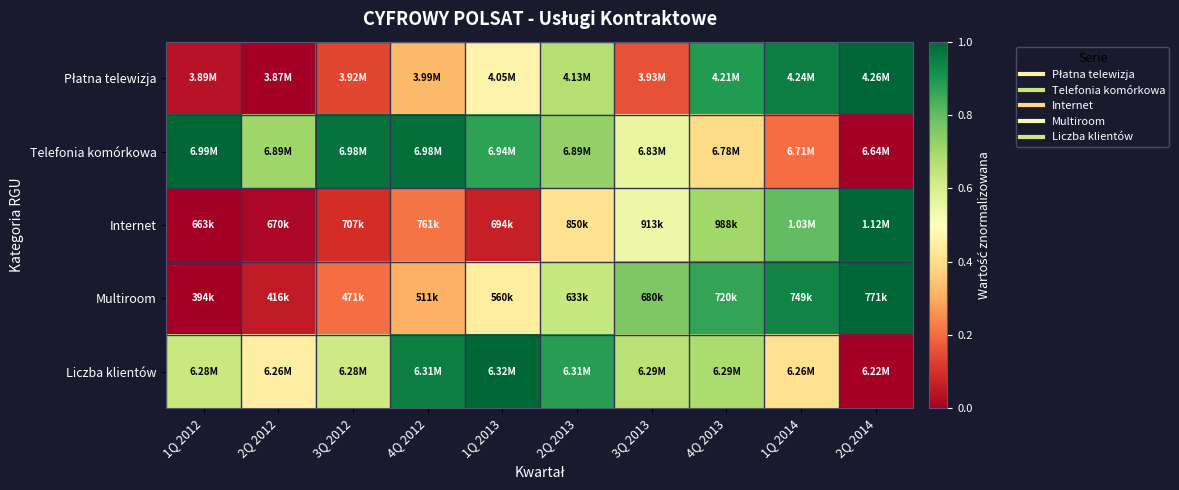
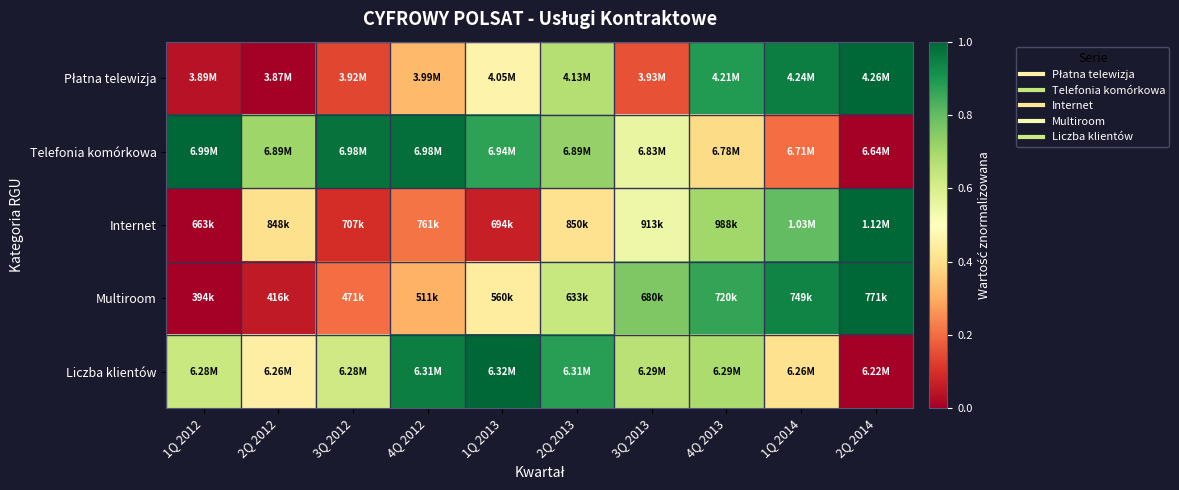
Internet, 2Q 2012: 670k -> 848k
